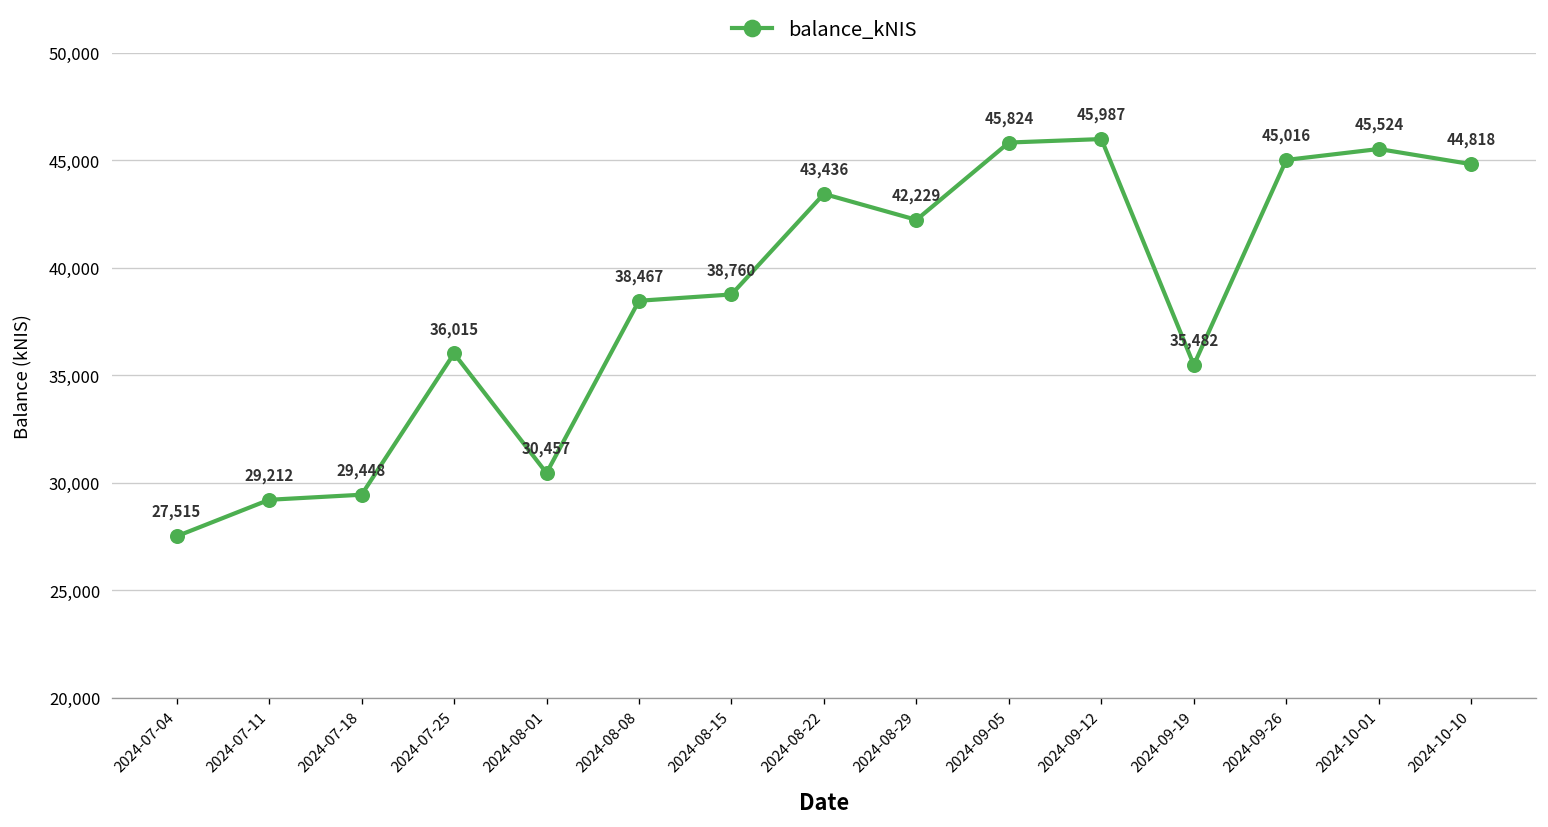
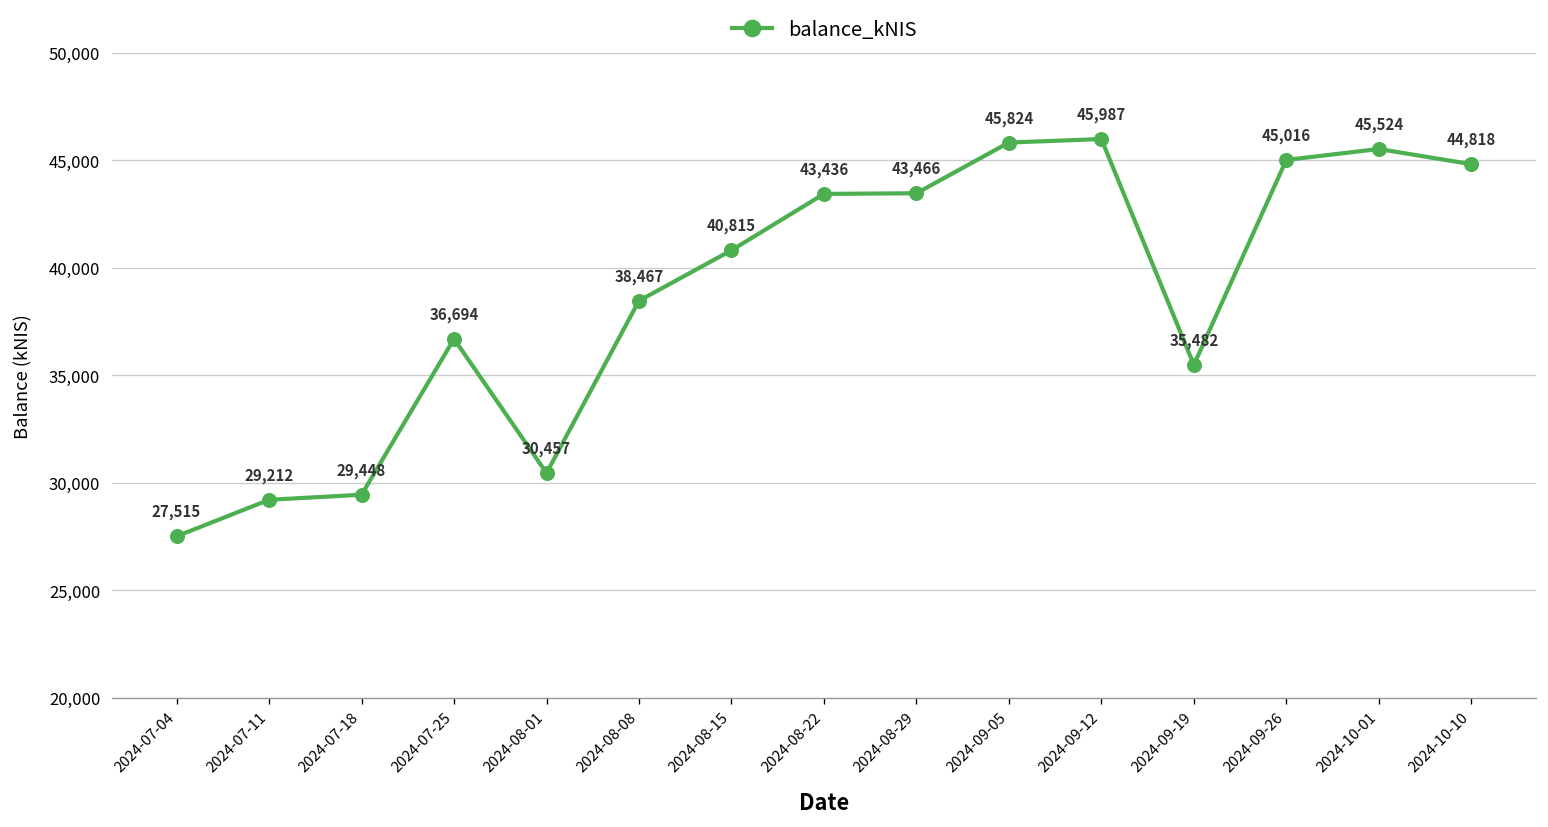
2024-07-25: 36,015 -> 36,694
2024-08-15: 38,760 -> 40,815
2024-08-29: 42,229 -> 43,466
